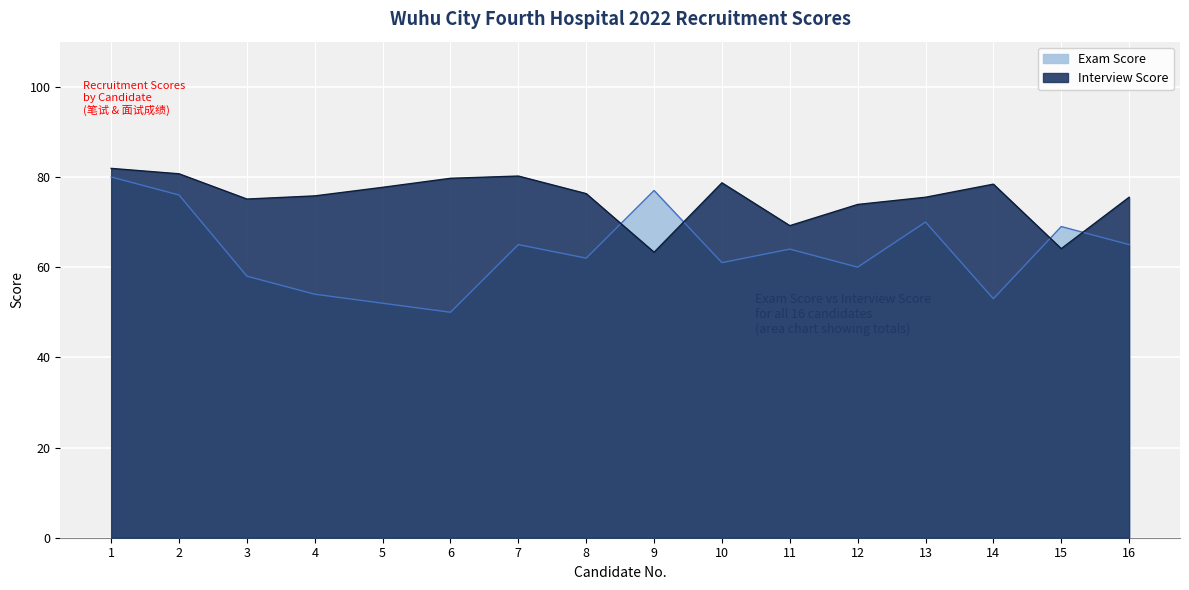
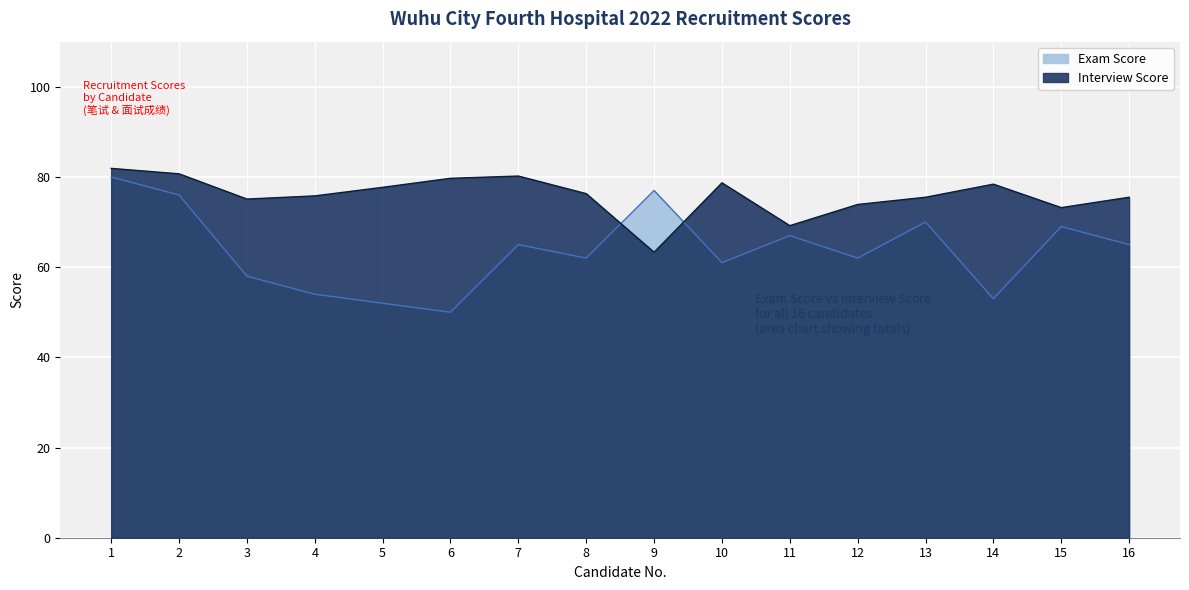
Exam Score, 11: 64 -> 67
Exam Score, 12: 60 -> 62
Interview Score, 15: 64 -> 73
